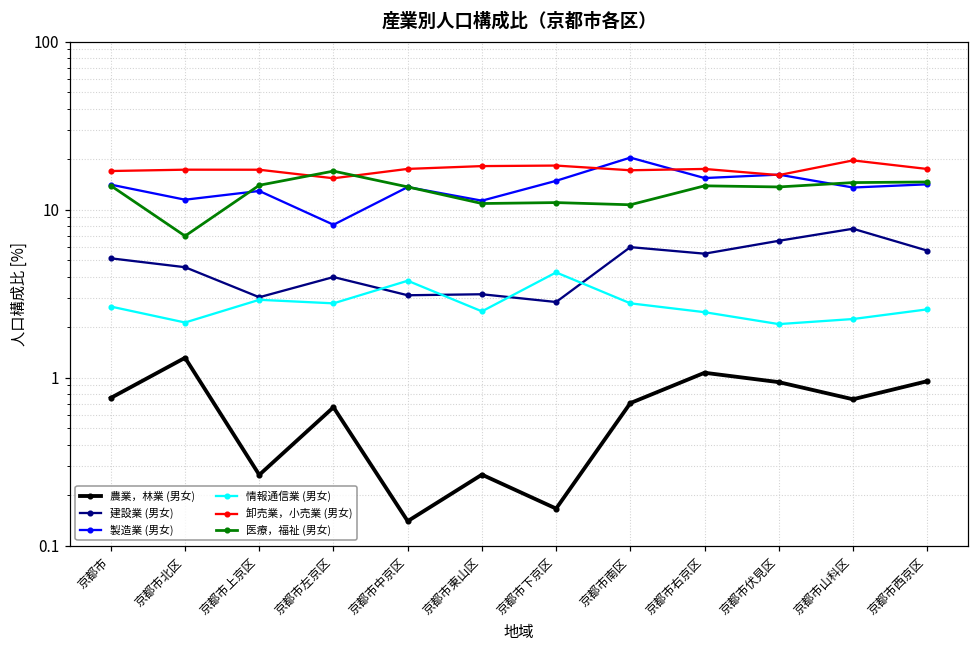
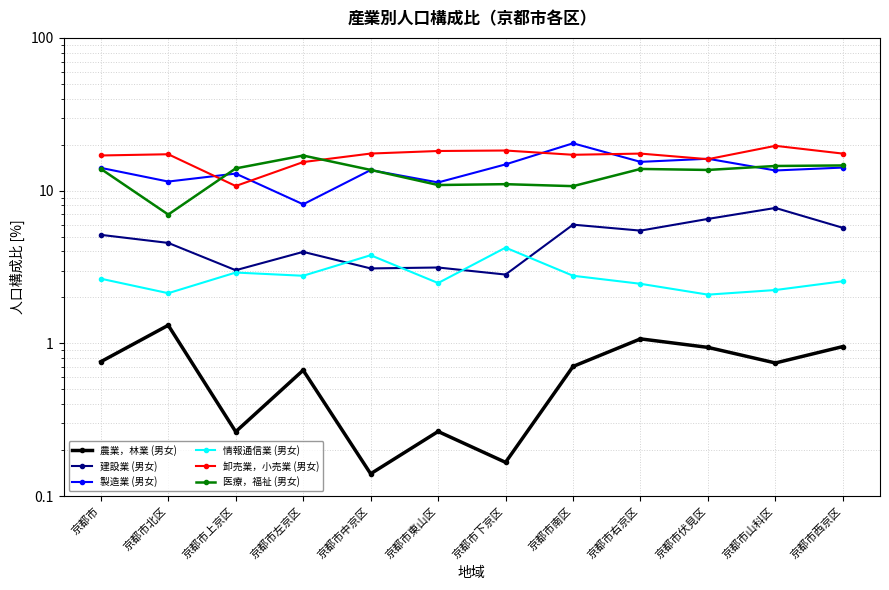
卸売業，小売業 (男女), 京都市上京区: 17 -> 11
